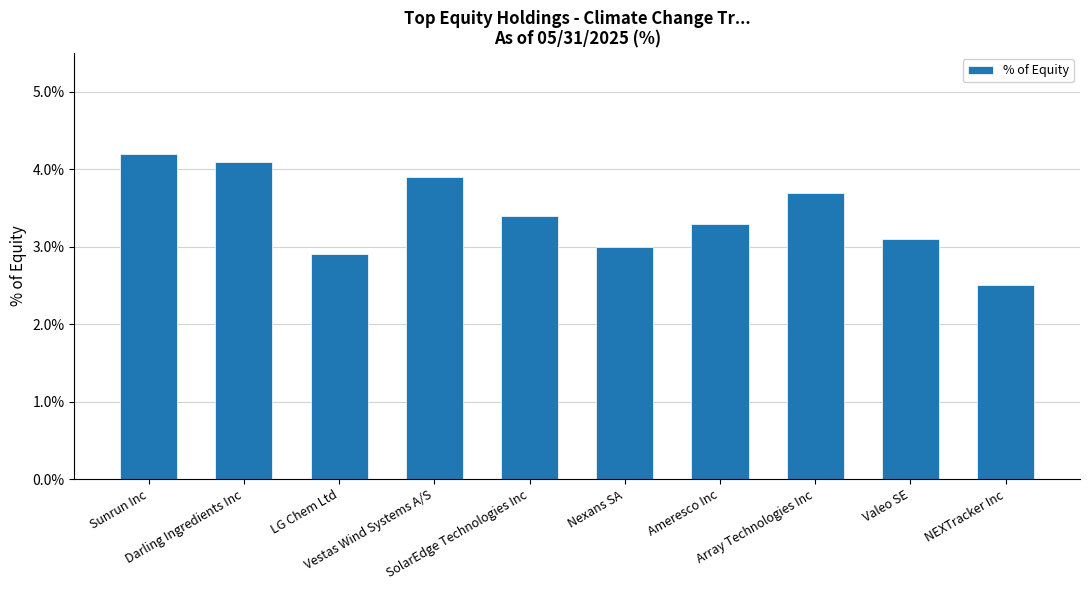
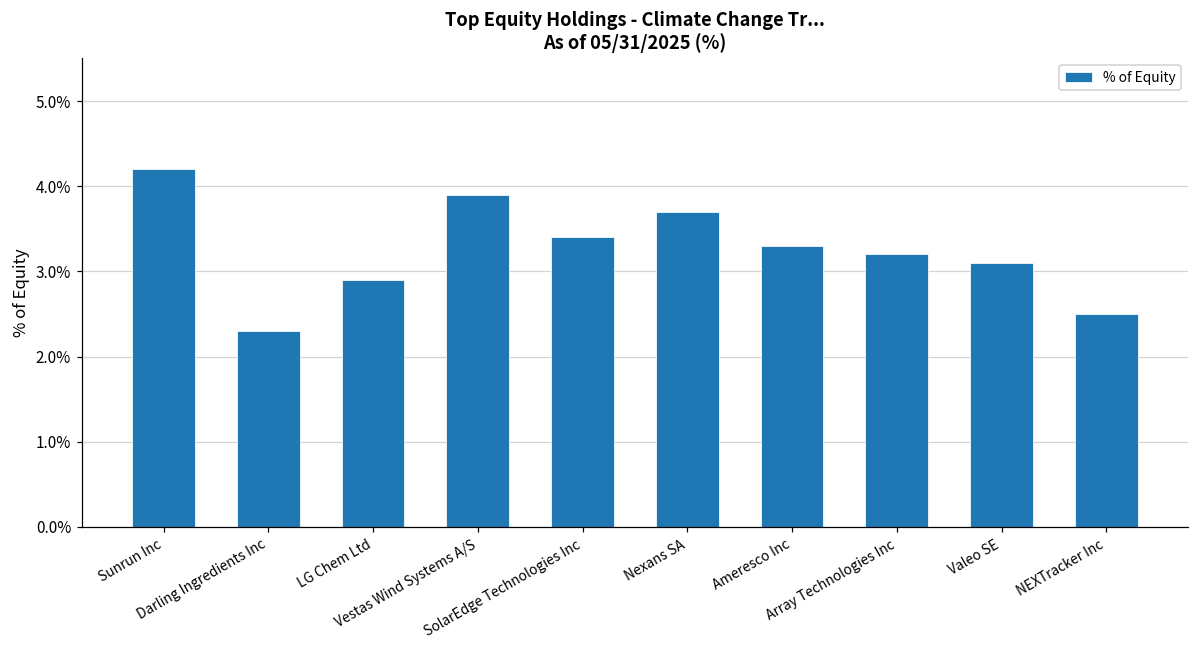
Darling Ingredients Inc: 4.1% -> 2.3%
Nexans SA: 3.0% -> 3.7%
Array Technologies Inc: 3.7% -> 3.2%
